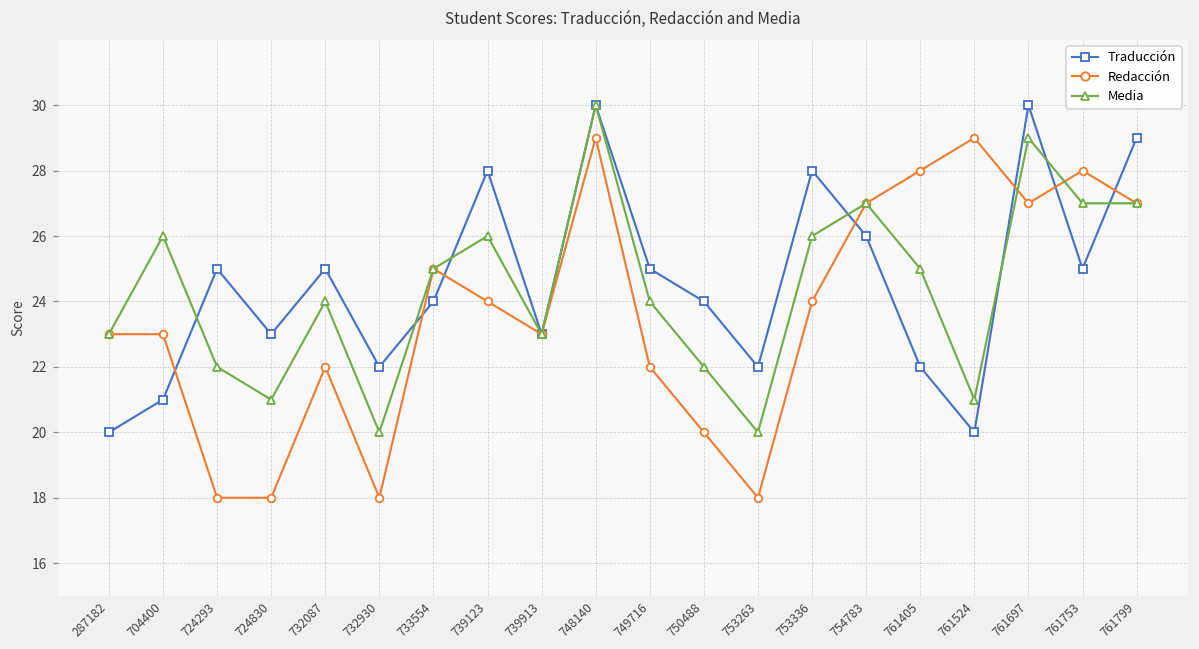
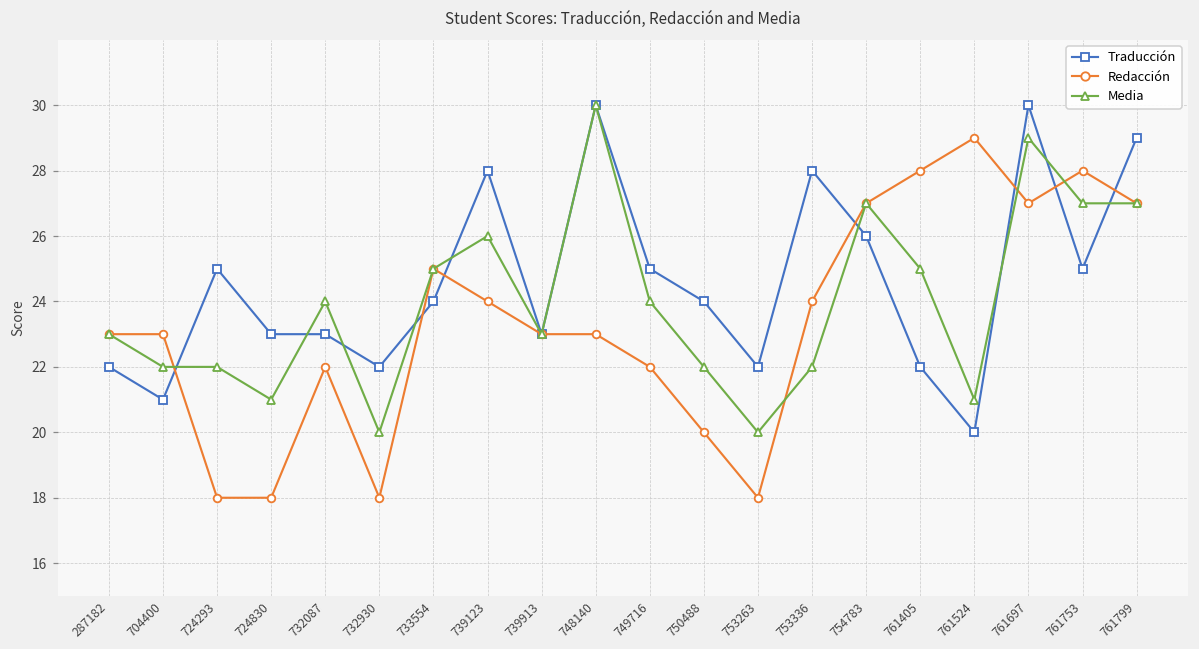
Traducción, 287182: 20 -> 22
Media, 704400: 26 -> 22
Traducción, 732087: 25 -> 23
Redacción, 748140: 29 -> 23
Media, 753336: 26 -> 22
